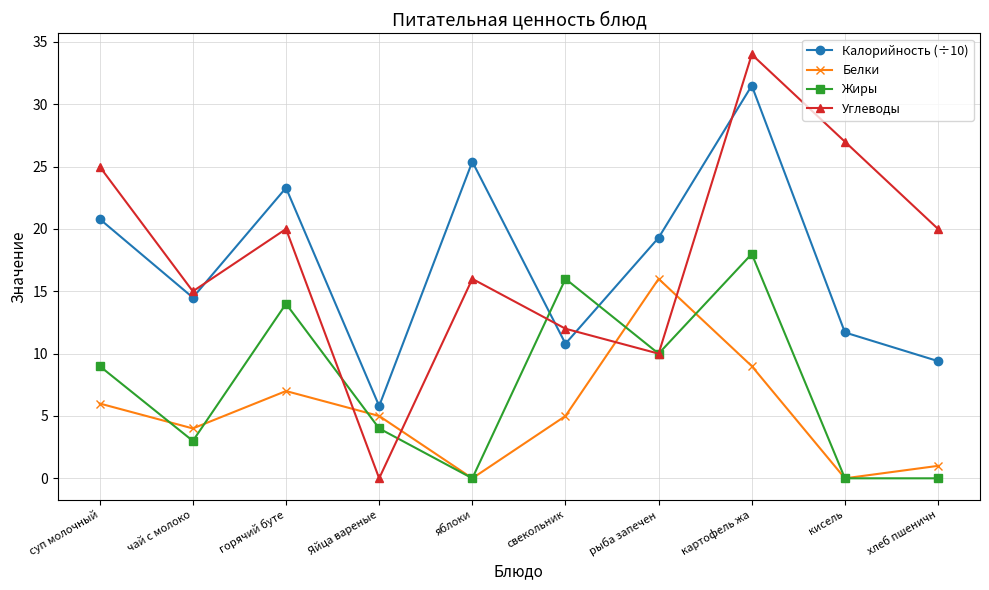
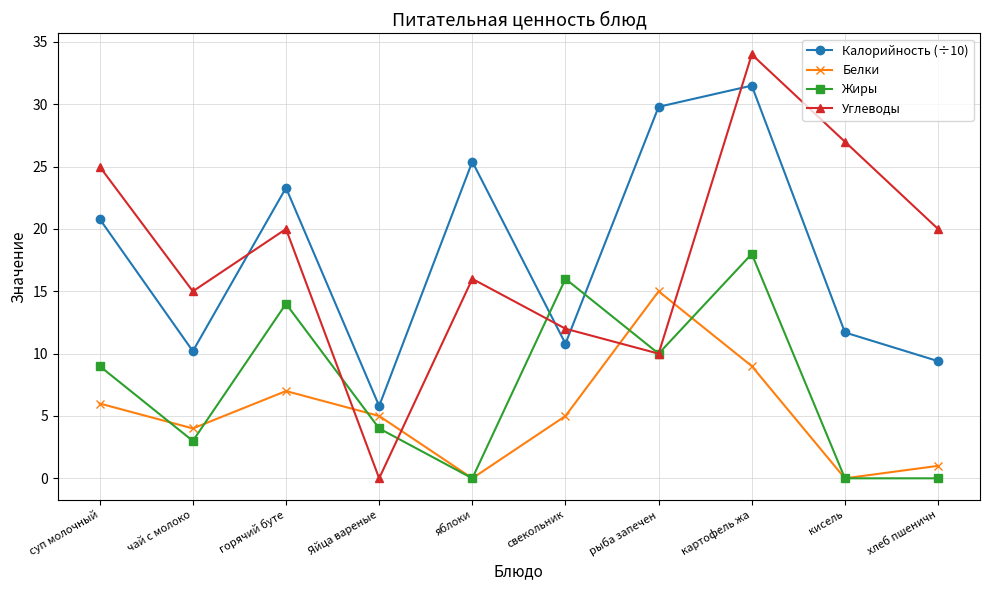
Калорийность (÷10), чай с молоко: 14.5 -> 10.2
Калорийность (÷10), рыба запечен: 19.3 -> 29.8
Белки, рыба запечен: 16 -> 15
